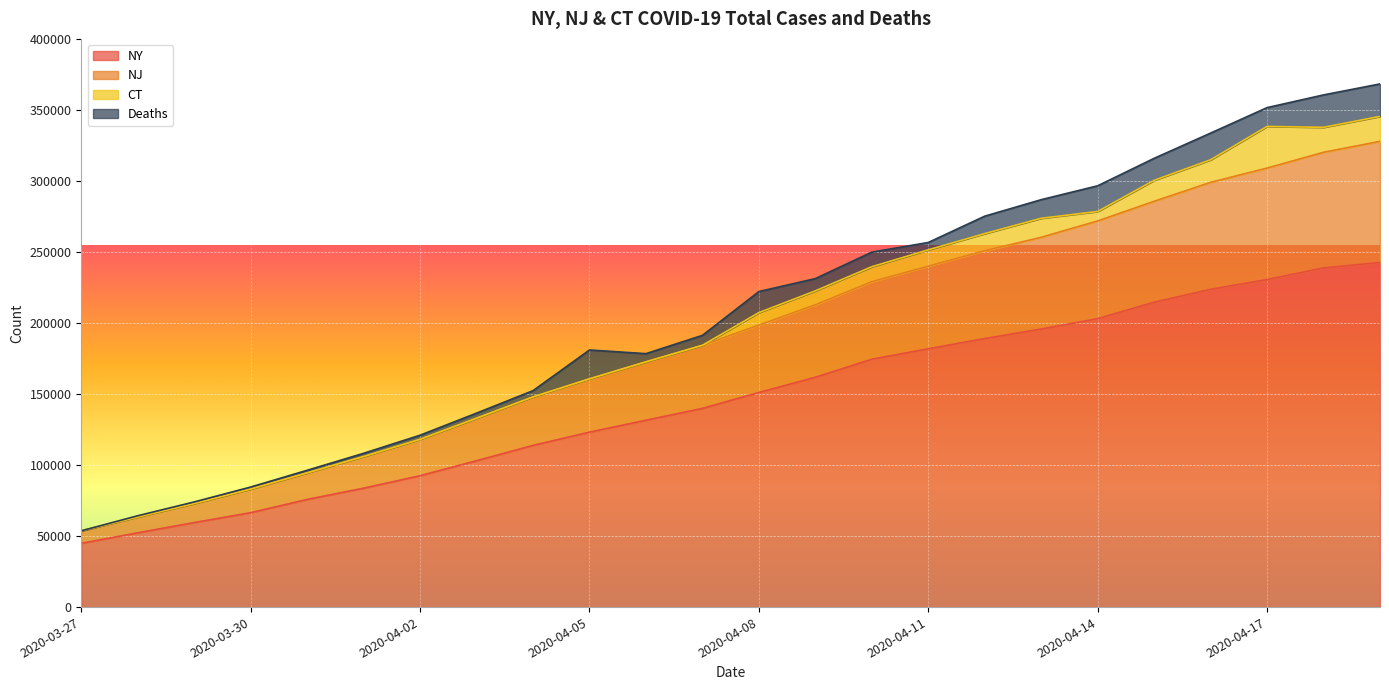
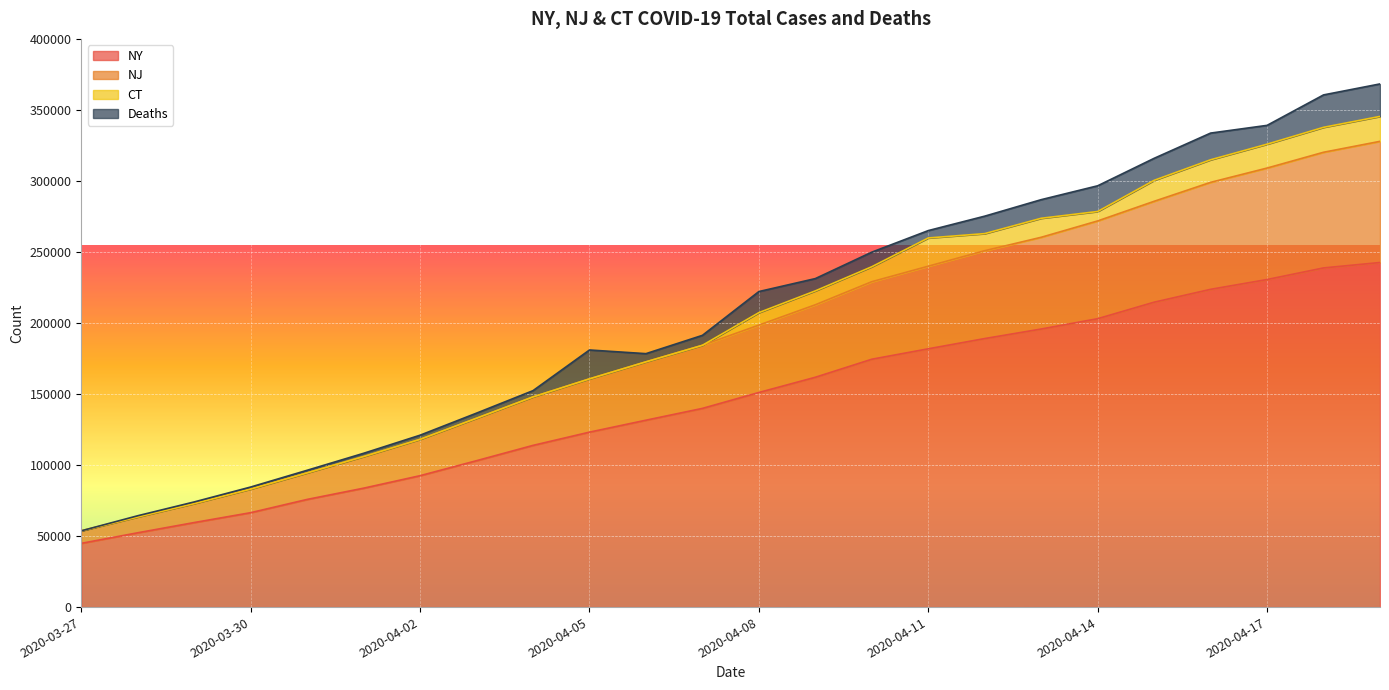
CT, 2020-04-11: 12000 -> 20000
CT, 2020-04-17: 29000 -> 17000
